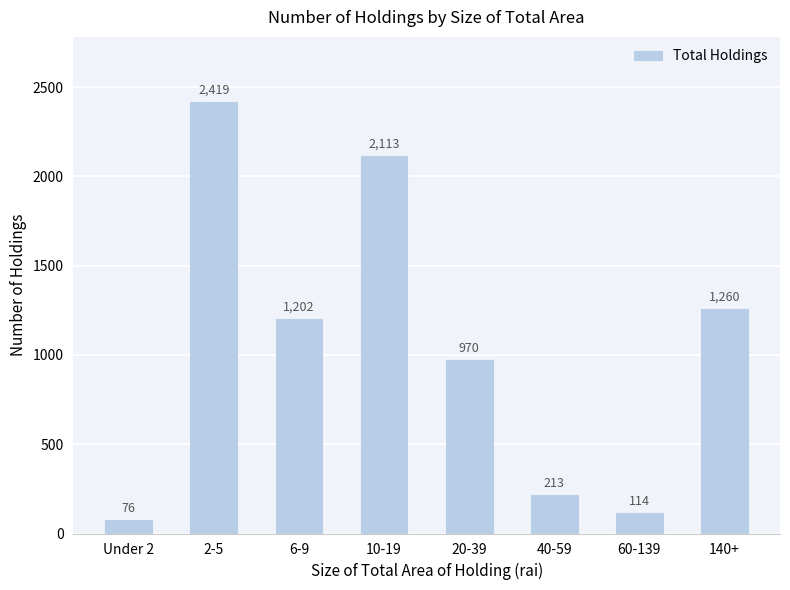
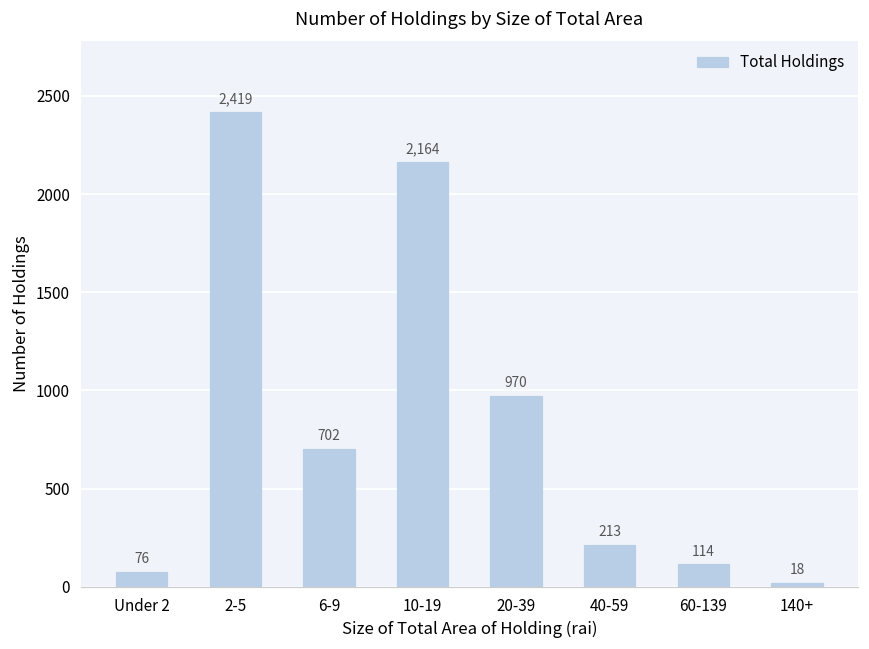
6-9: 1,202 -> 702
10-19: 2,113 -> 2,164
140+: 1,260 -> 18
